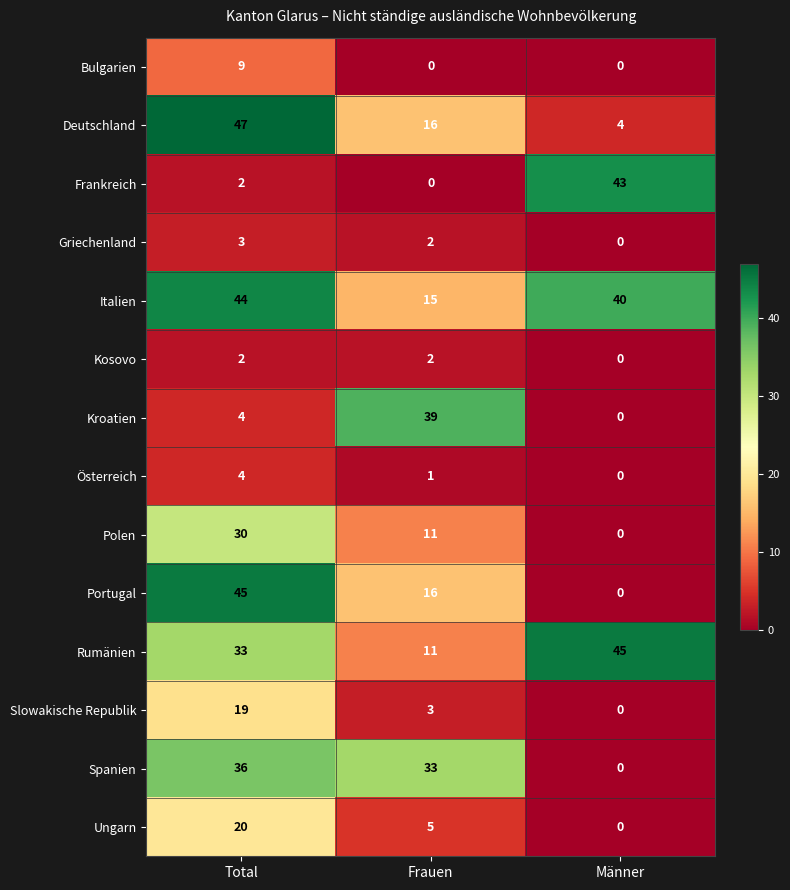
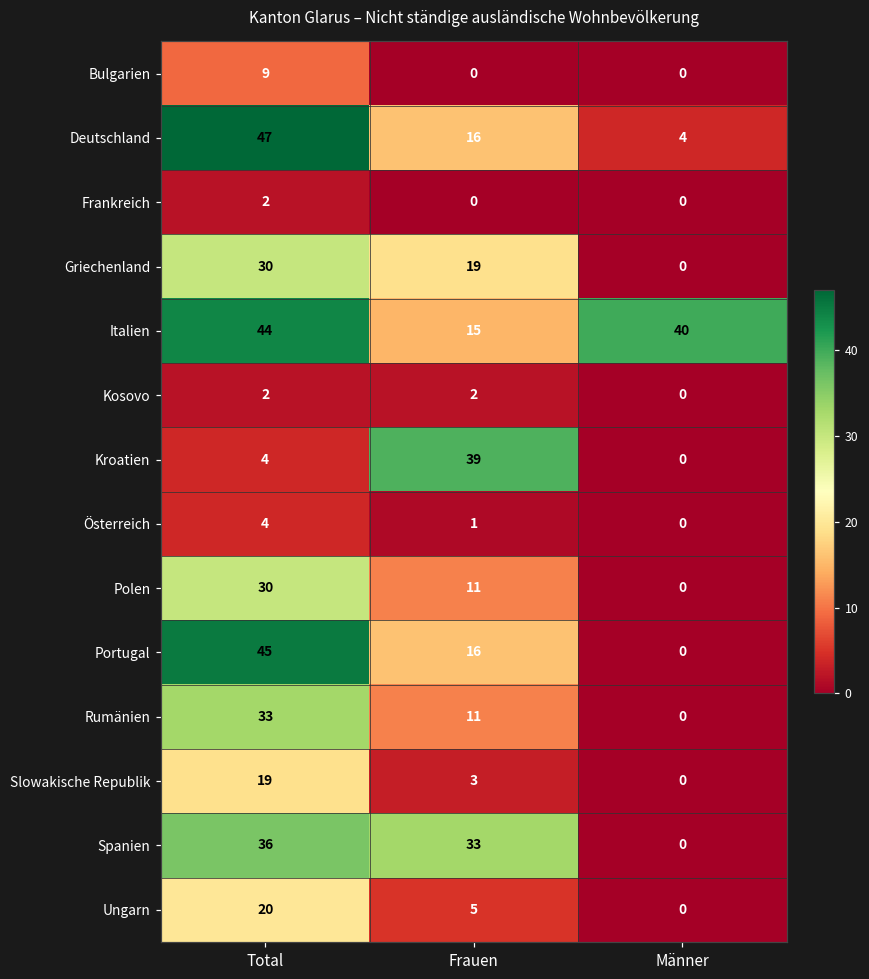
Frankreich, Männer: 43 -> 0
Griechenland, Total: 3 -> 30
Griechenland, Frauen: 2 -> 19
Rumänien, Männer: 45 -> 0
